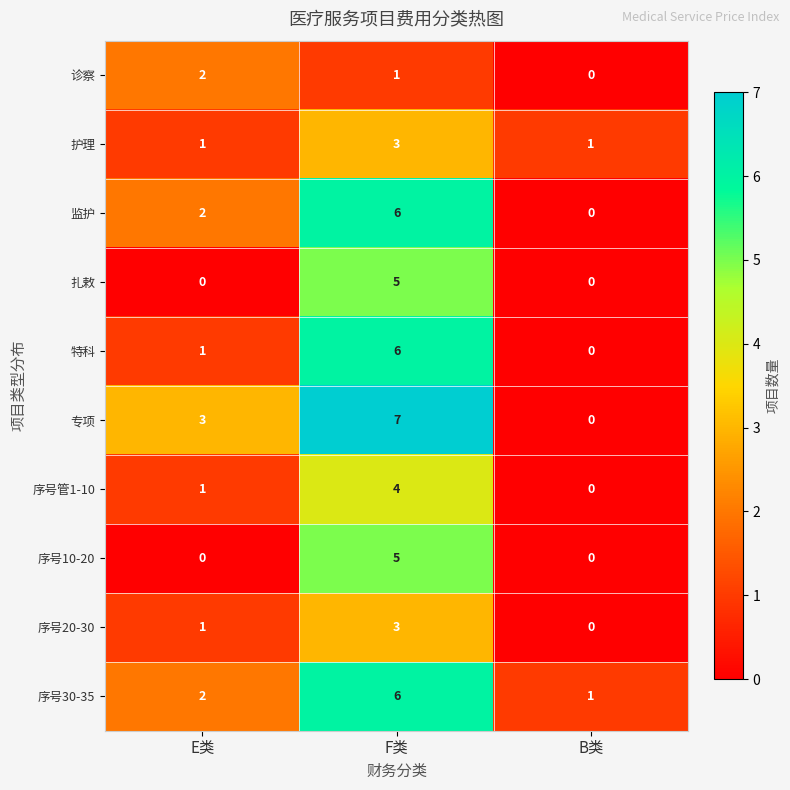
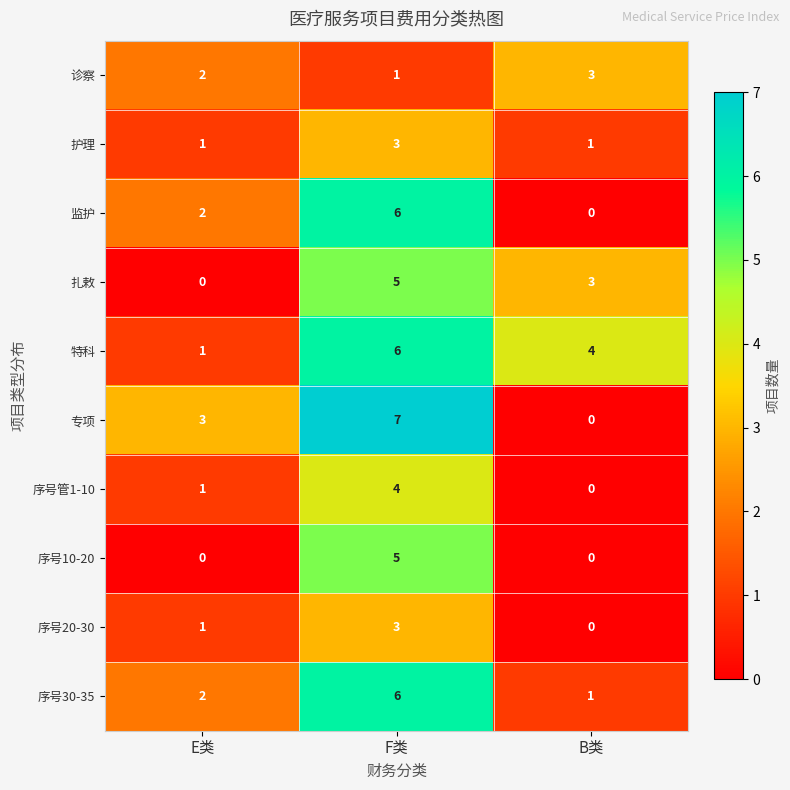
诊察, B类: 0 -> 3
扎敕, B类: 0 -> 3
特科, B类: 0 -> 4
